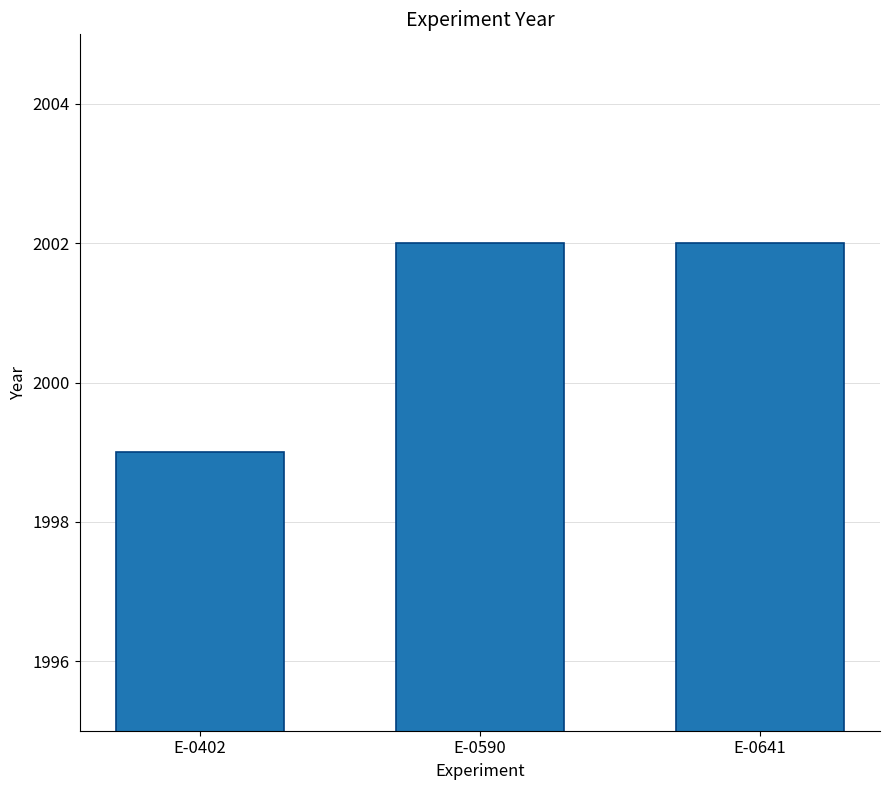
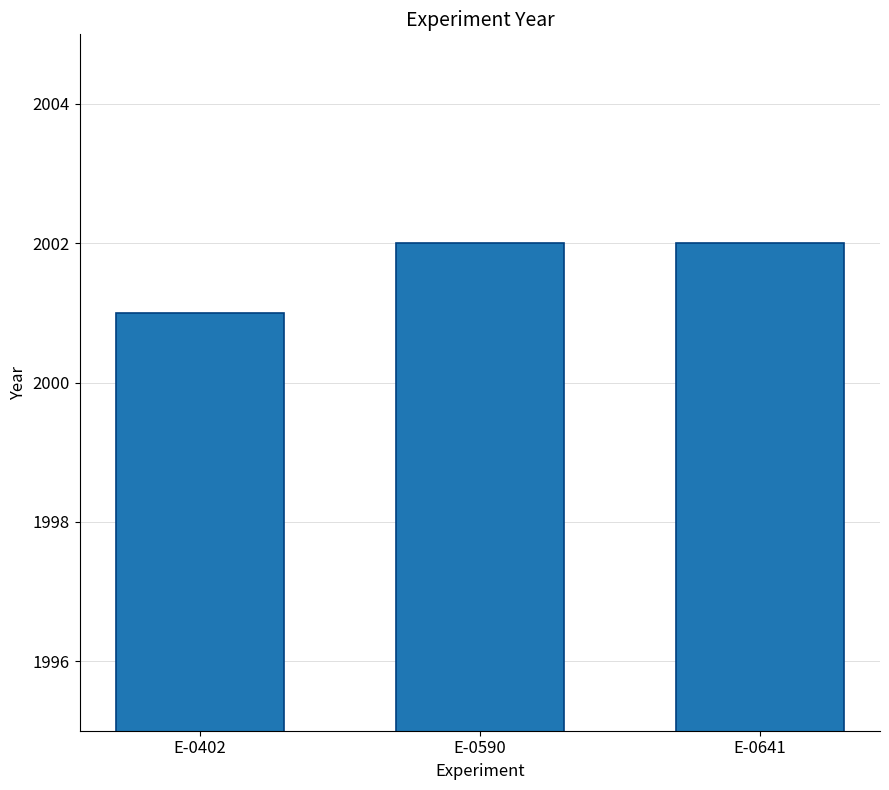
E-0402: 1999 -> 2001
